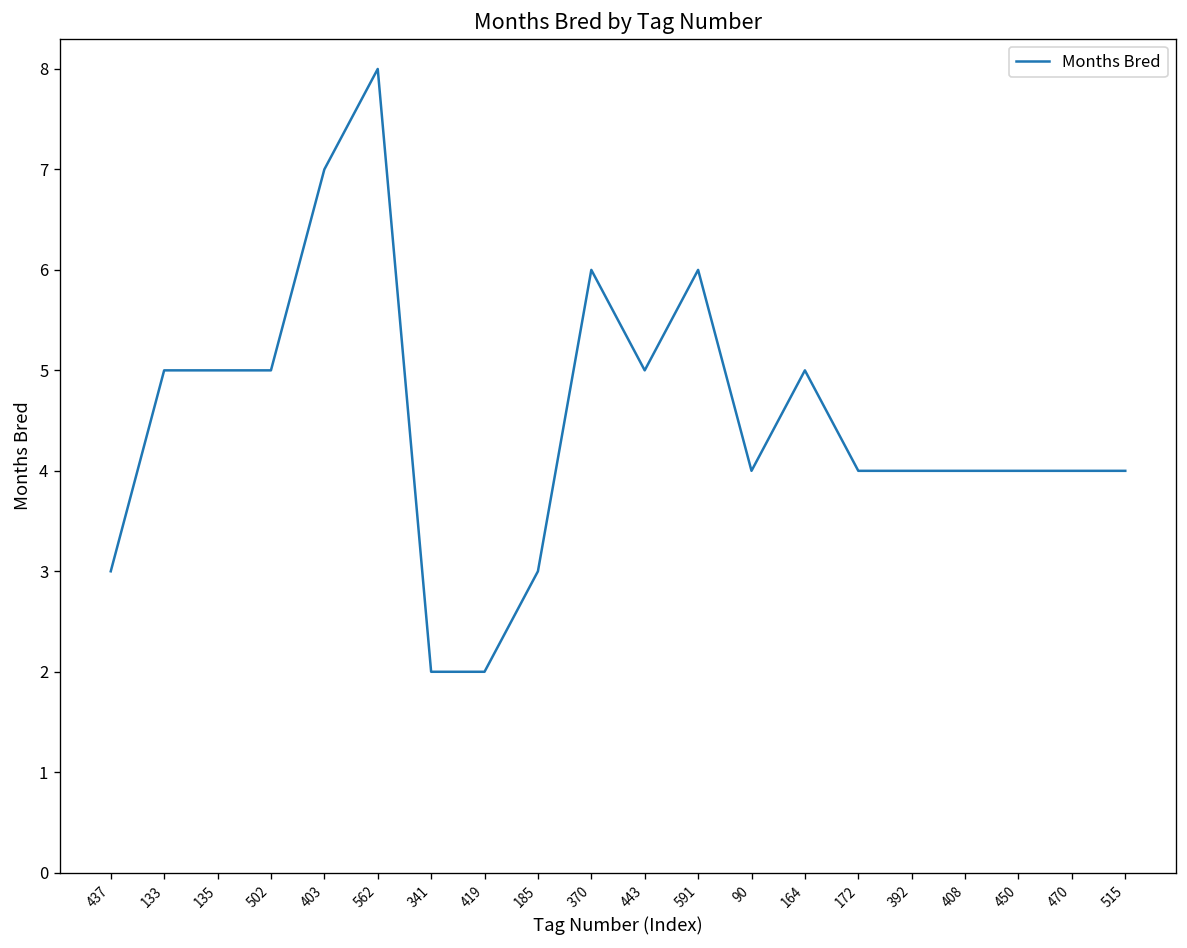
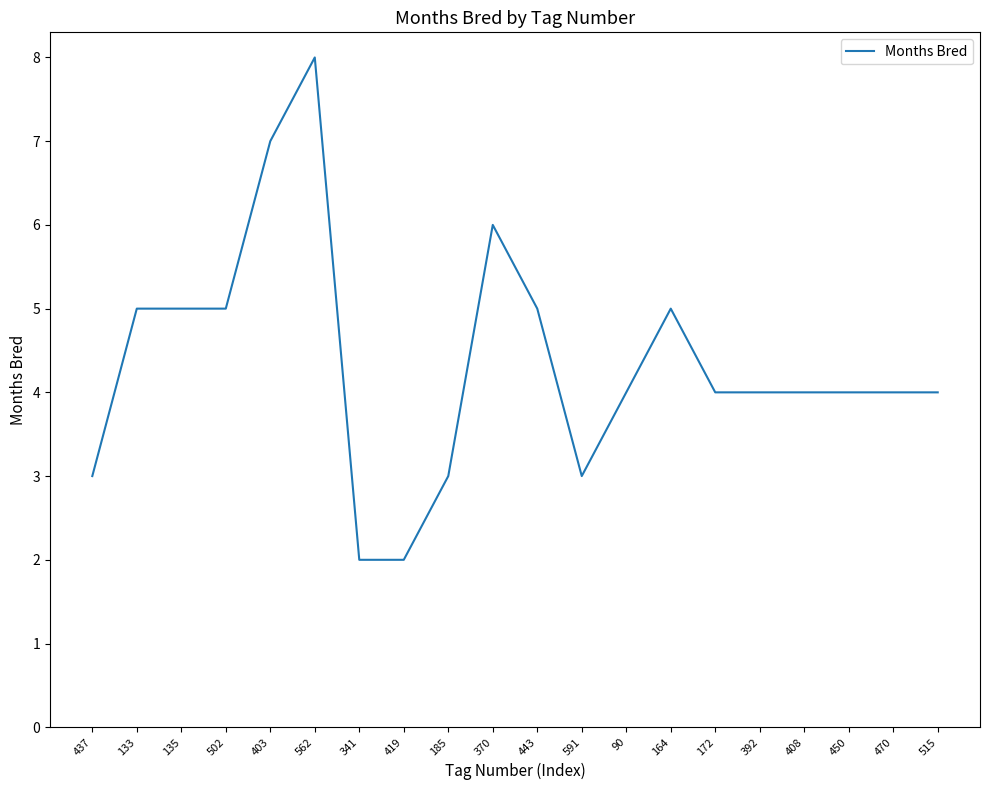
591: 6 -> 3
